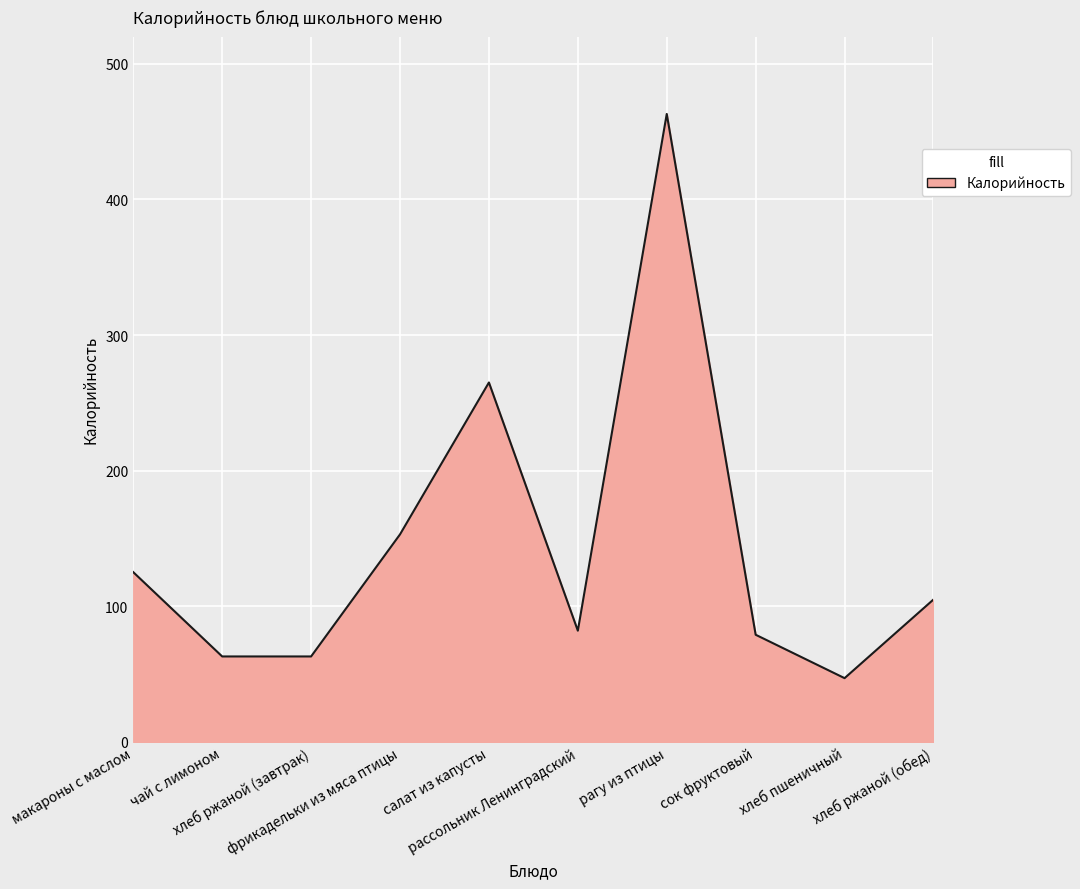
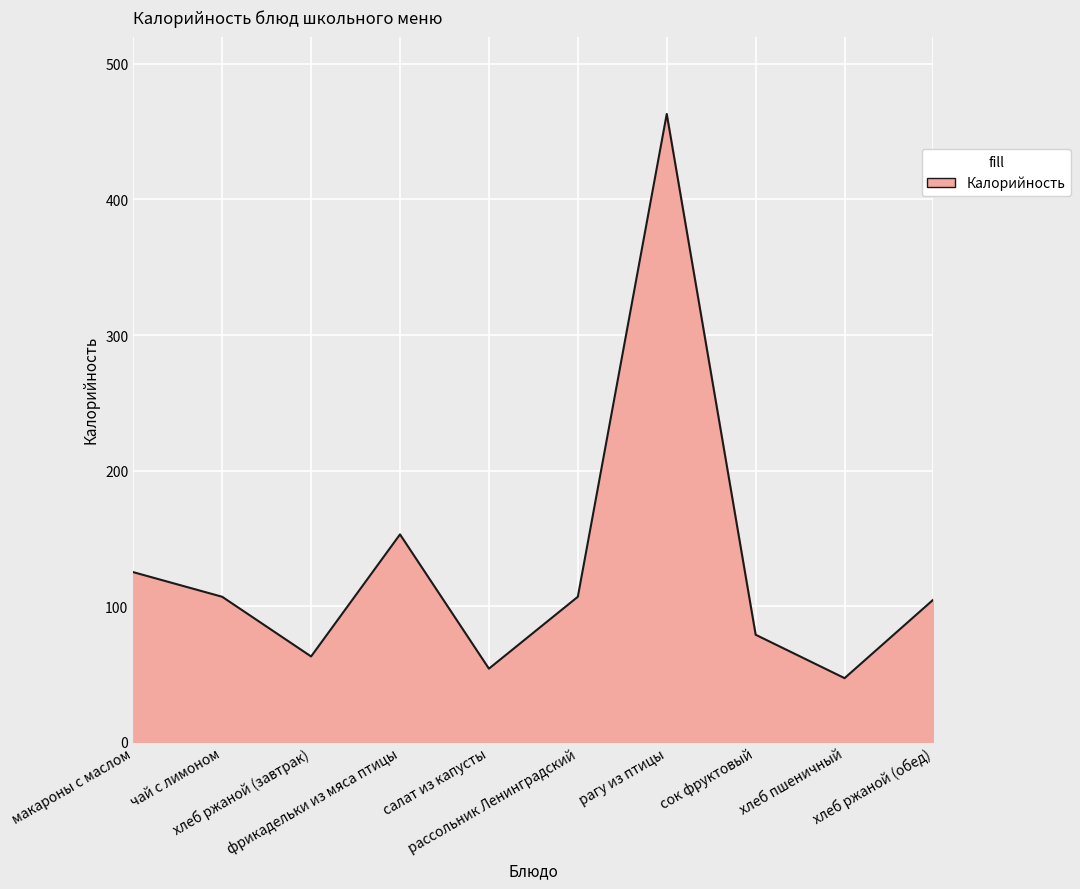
чай с лимоном: 63 -> 107
салат из капусты: 265 -> 54
рассольник Ленинградский: 82 -> 107
